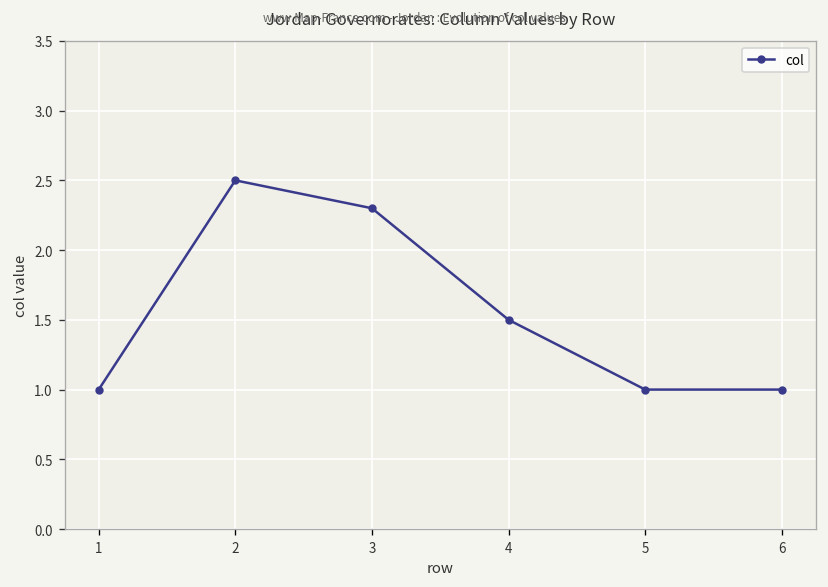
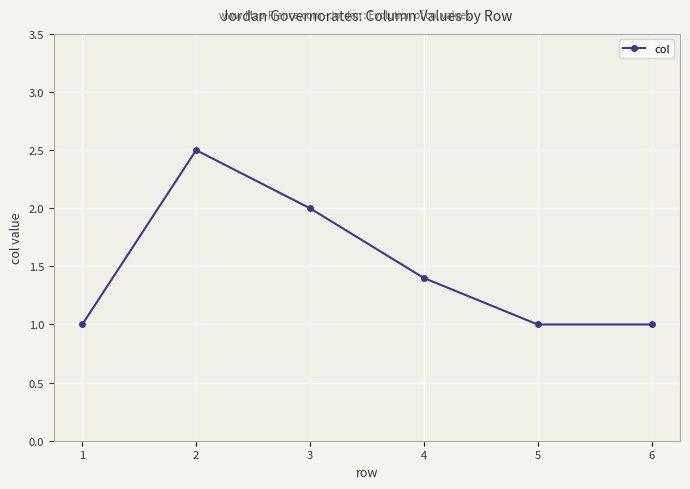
3: 2.3 -> 2.0
4: 1.5 -> 1.4
